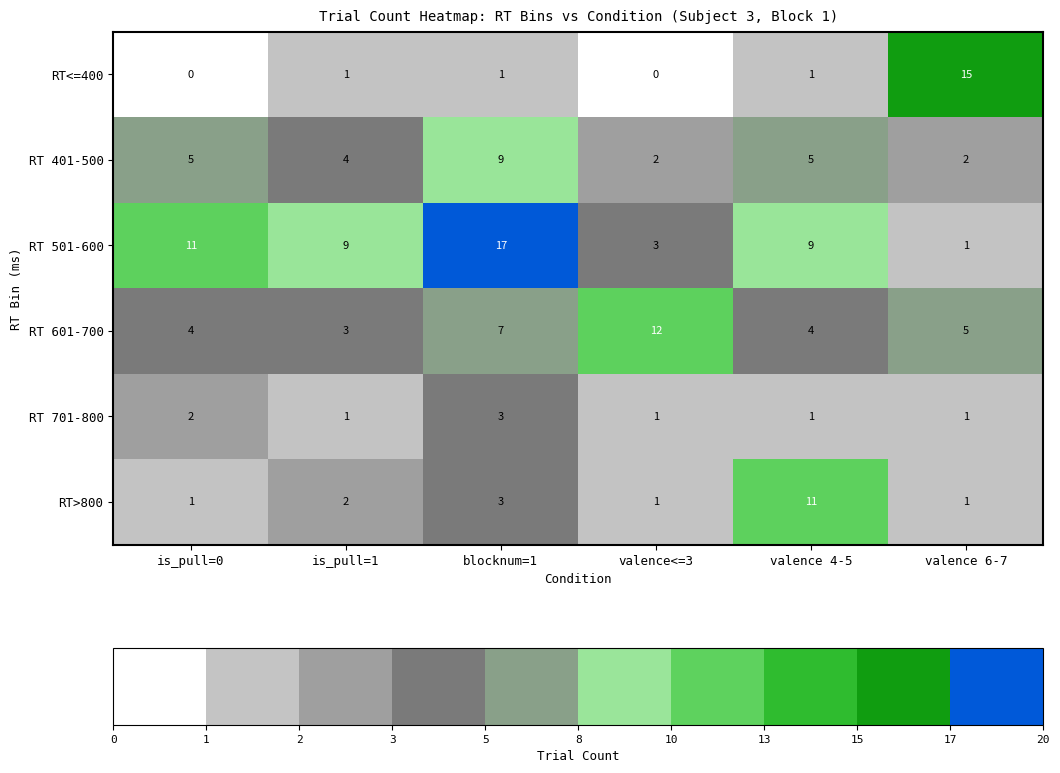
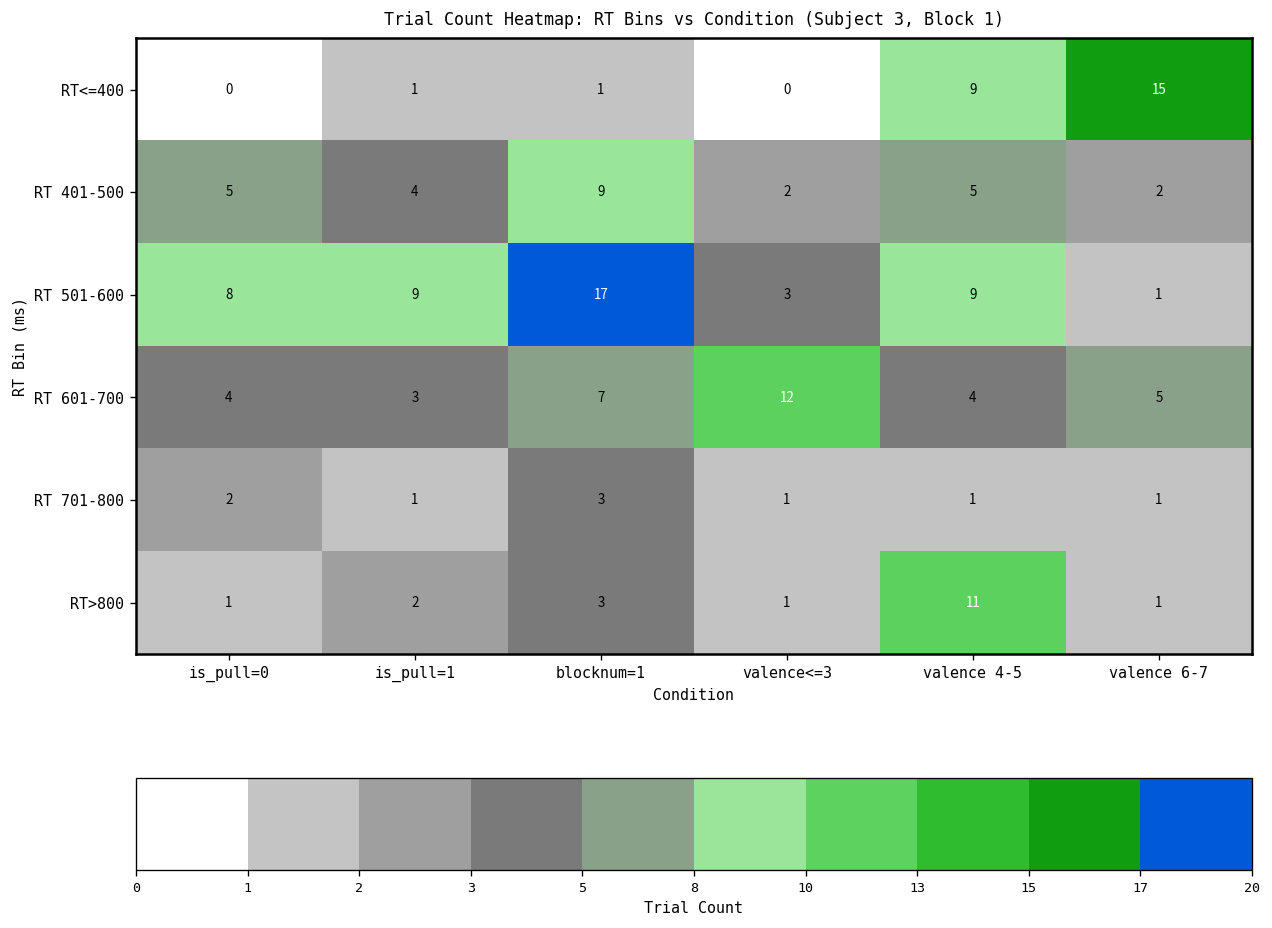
Trial Count Heatmap: RT Bins vs Condition (Subject 3, Block 1), RT<=400, valence 4-5: 1 -> 9
Trial Count Heatmap: RT Bins vs Condition (Subject 3, Block 1), RT 501-600, is_pull=0: 11 -> 8
